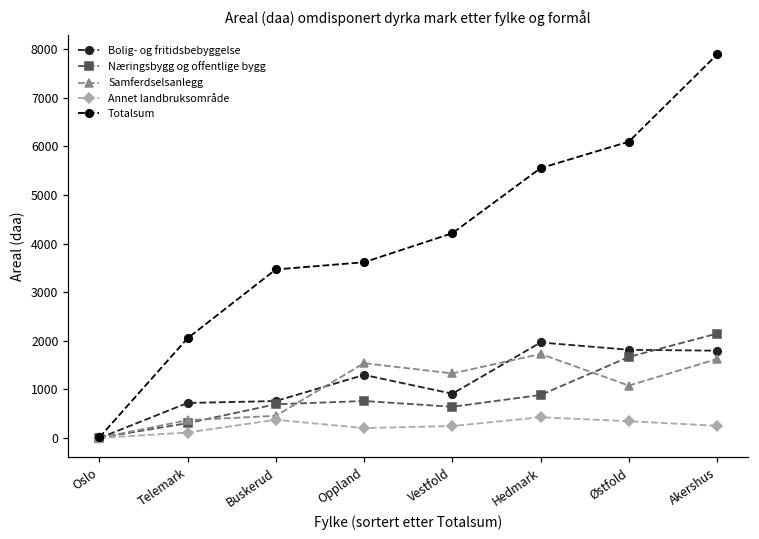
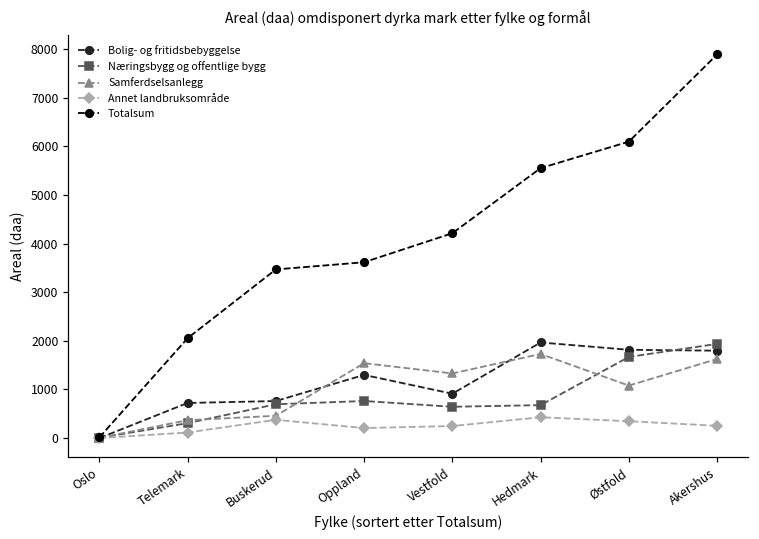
Næringsbygg og offentlige bygg, Hedmark: 900 -> 700
Næringsbygg og offentlige bygg, Akershus: 2100 -> 1900
